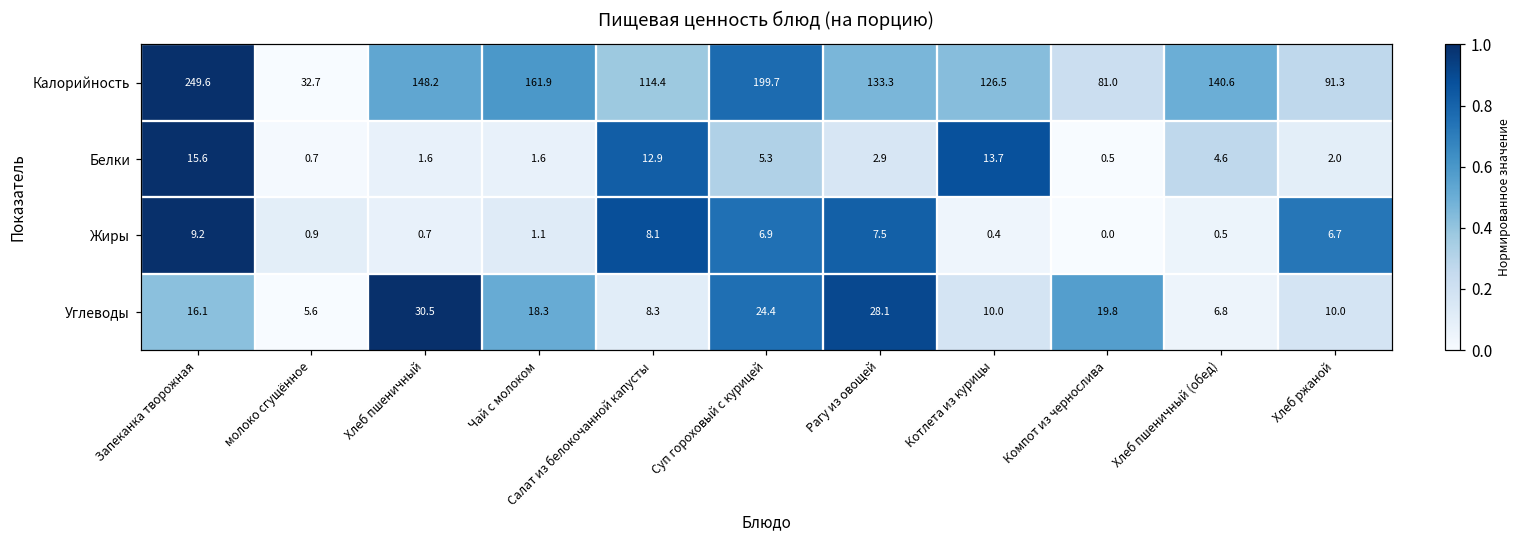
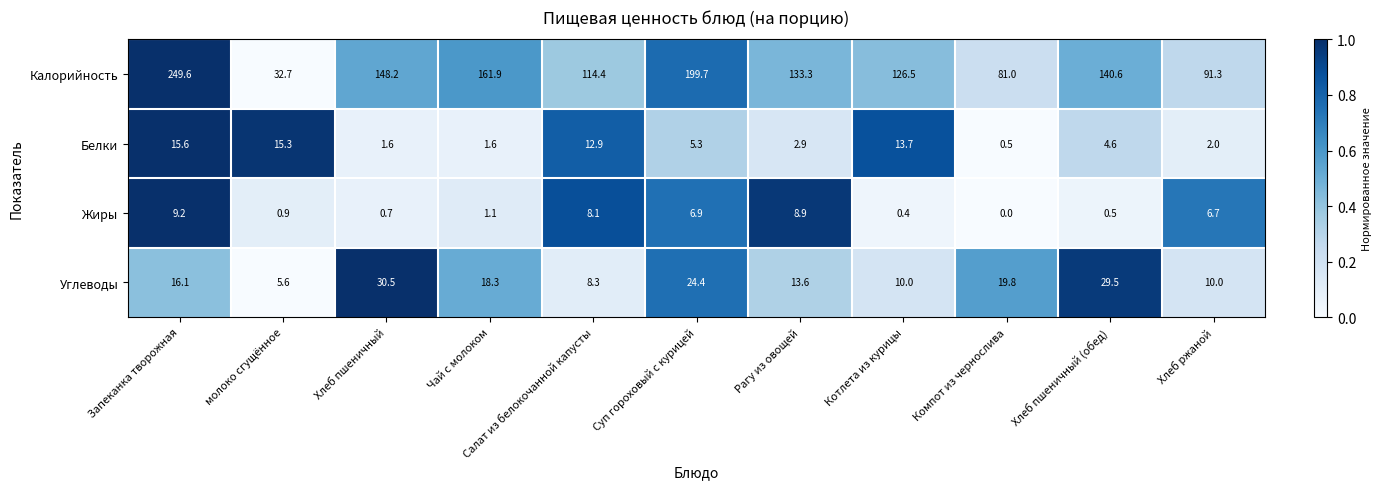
Белки, молоко сгущённое: 0.7 -> 15.3
Жиры, Рагу из овощей: 7.5 -> 8.9
Углеводы, Рагу из овощей: 28.1 -> 13.6
Углеводы, Хлеб пшеничный (обед): 6.8 -> 29.5
